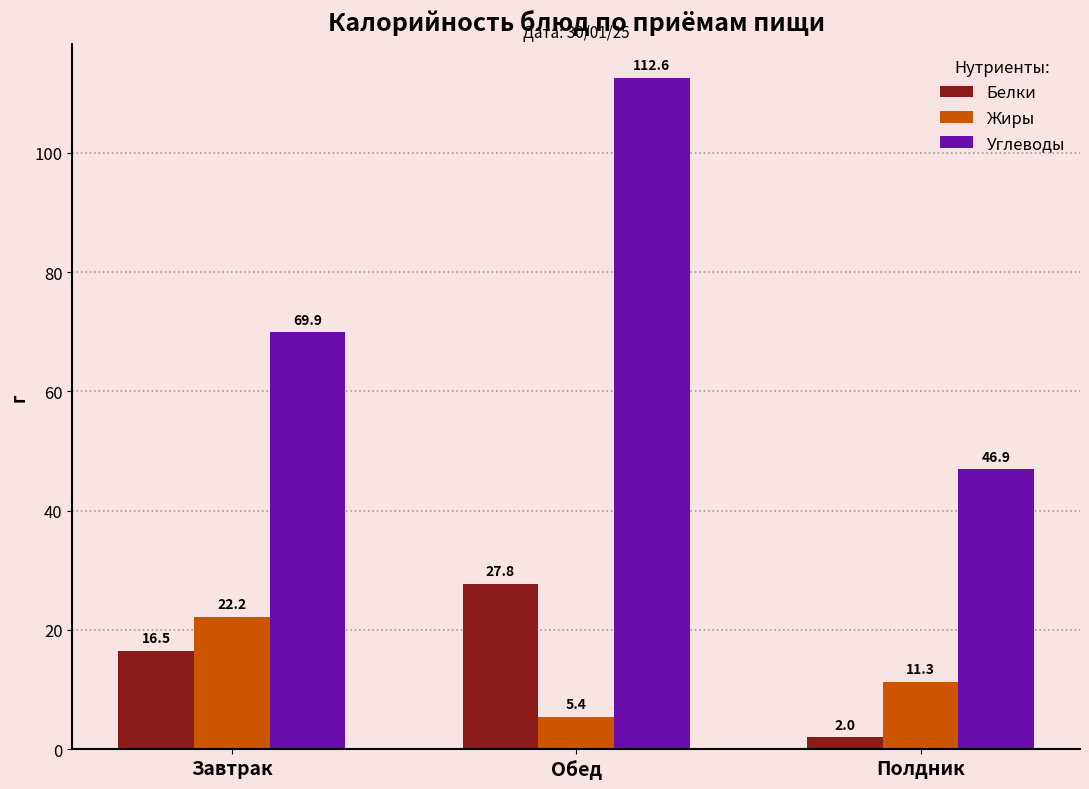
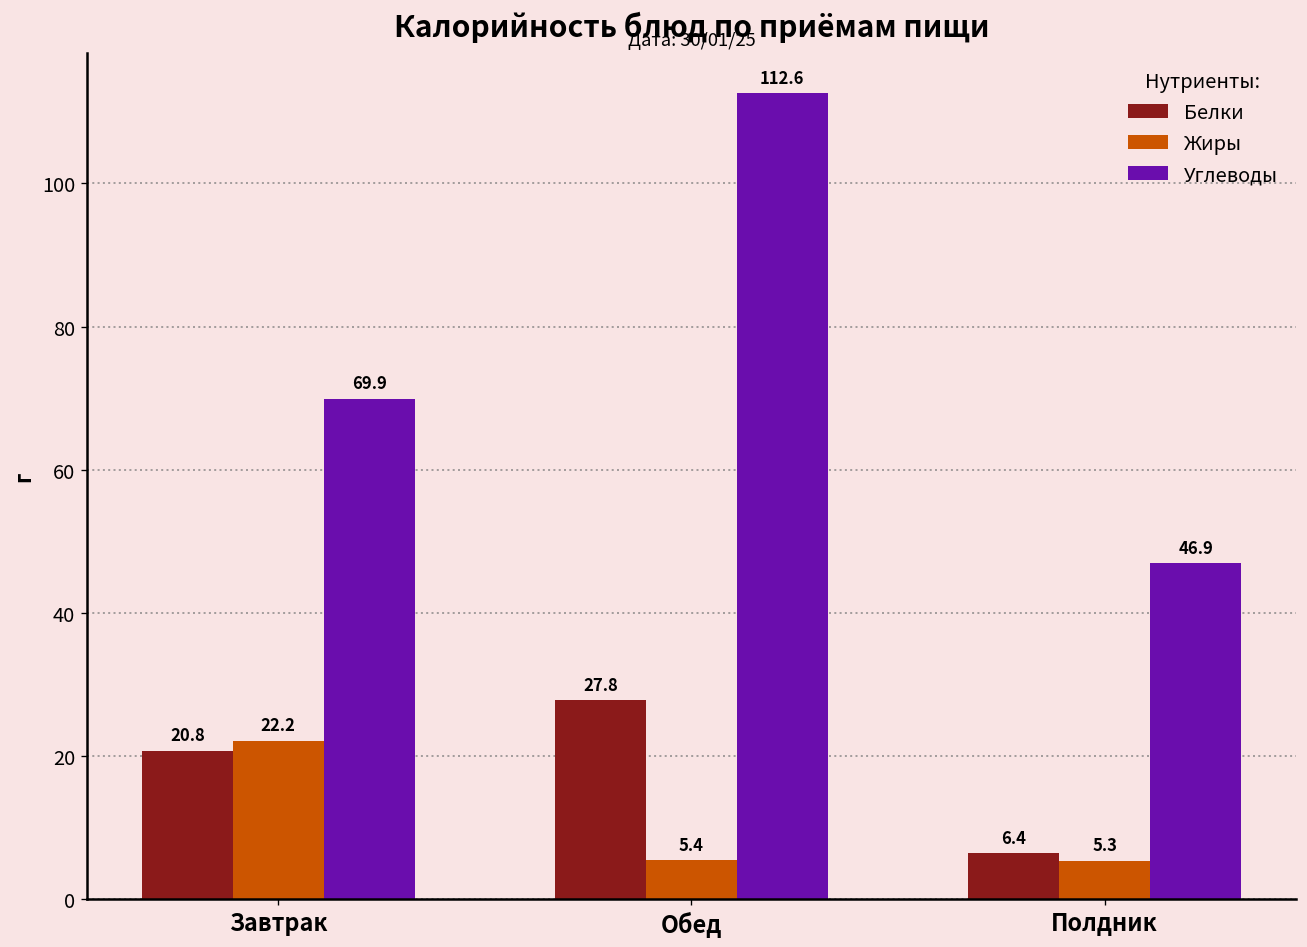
Белки, Завтрак: 16.5 -> 20.8
Белки, Полдник: 2.0 -> 6.4
Жиры, Полдник: 11.3 -> 5.3
